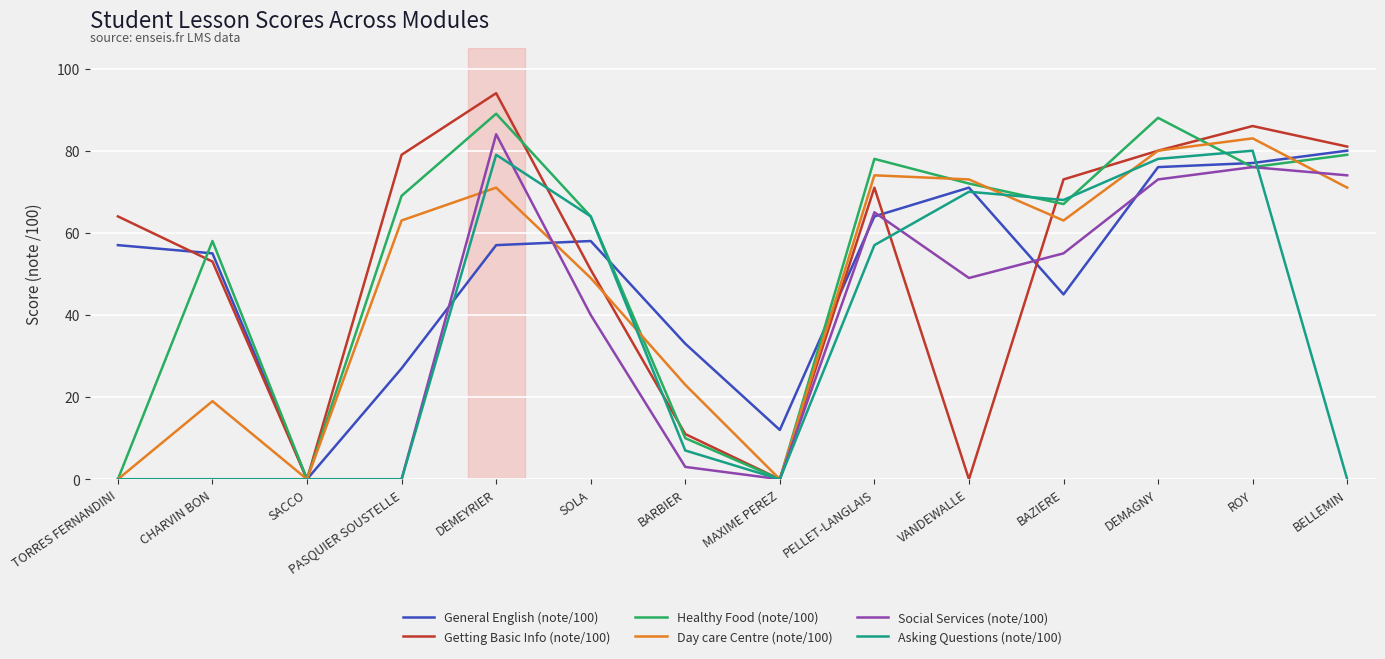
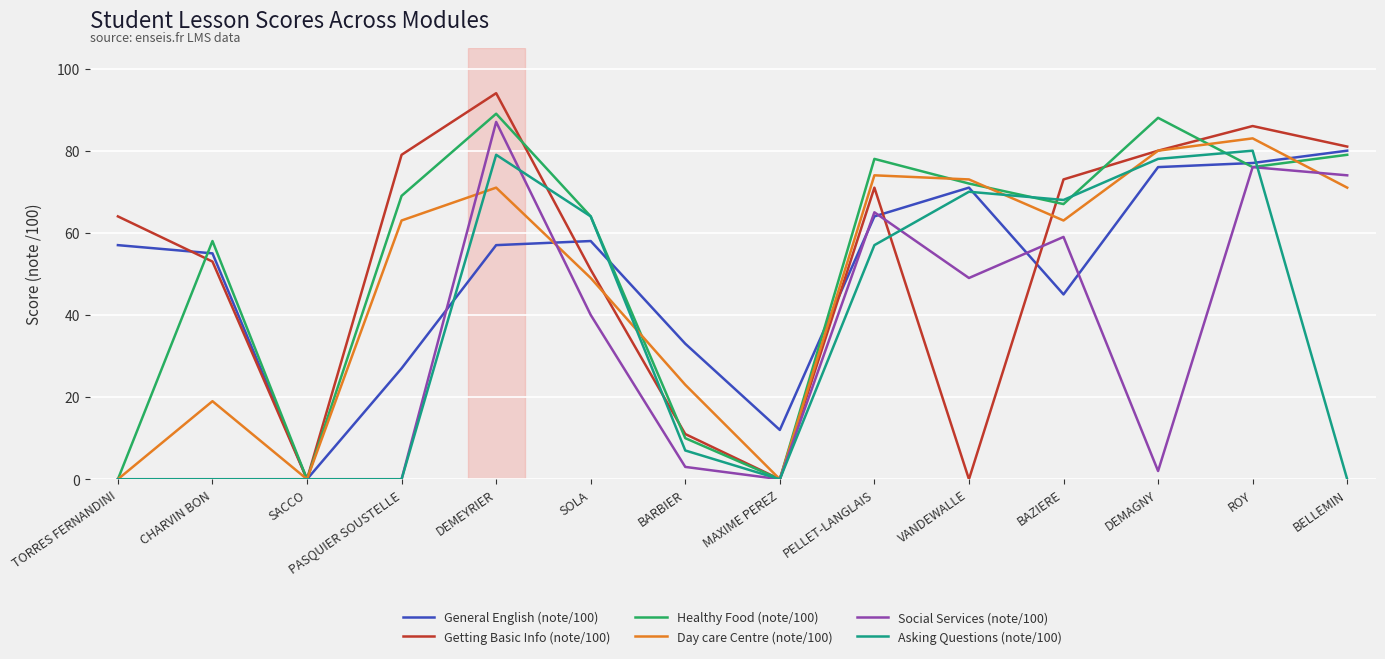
Social Services (note/100), DEMEYRIER: 84 -> 87
Social Services (note/100), BAZIERE: 55 -> 59
Social Services (note/100), DEMAGNY: 73 -> 2
